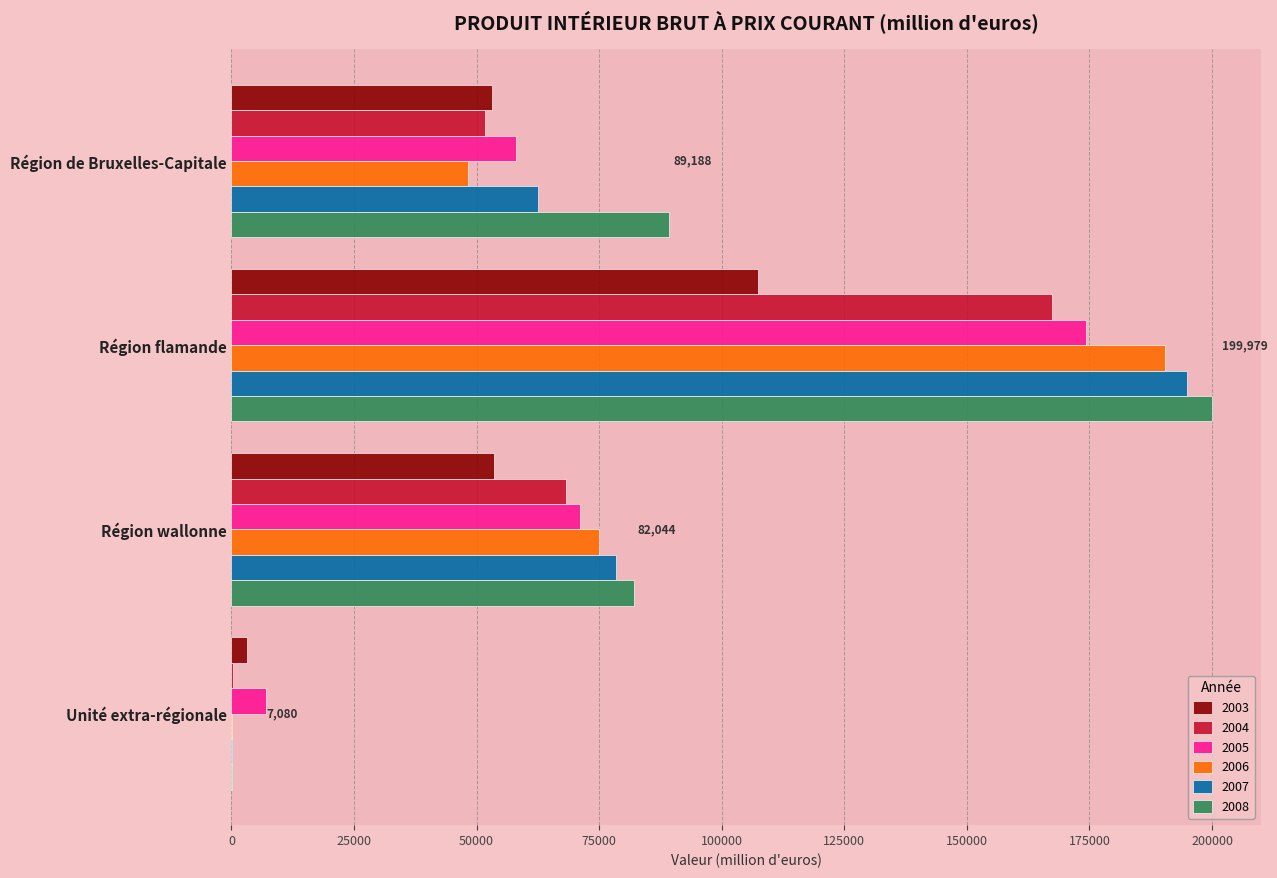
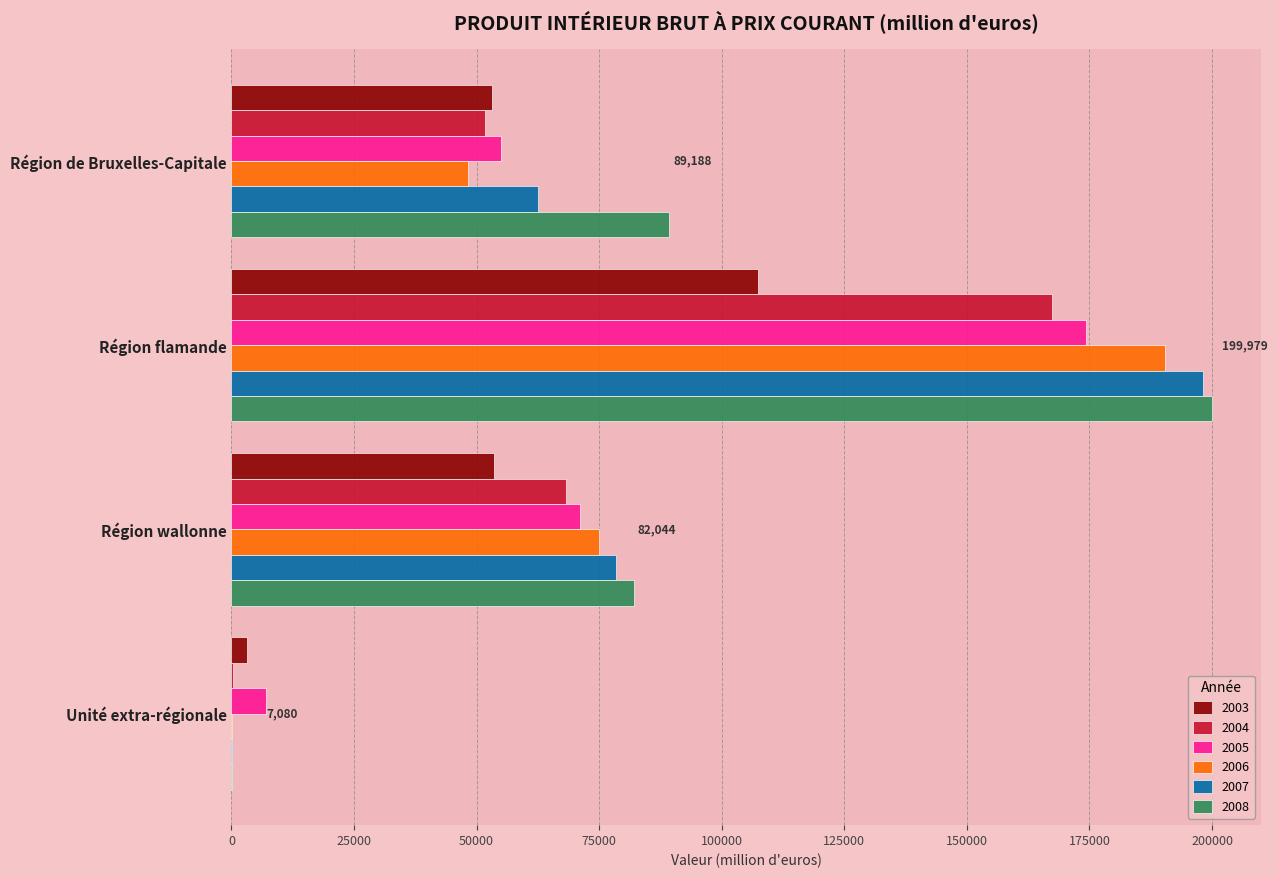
2005, Région de Bruxelles-Capitale: 58000 -> 55000
2007, Région flamande: 195000 -> 198000
